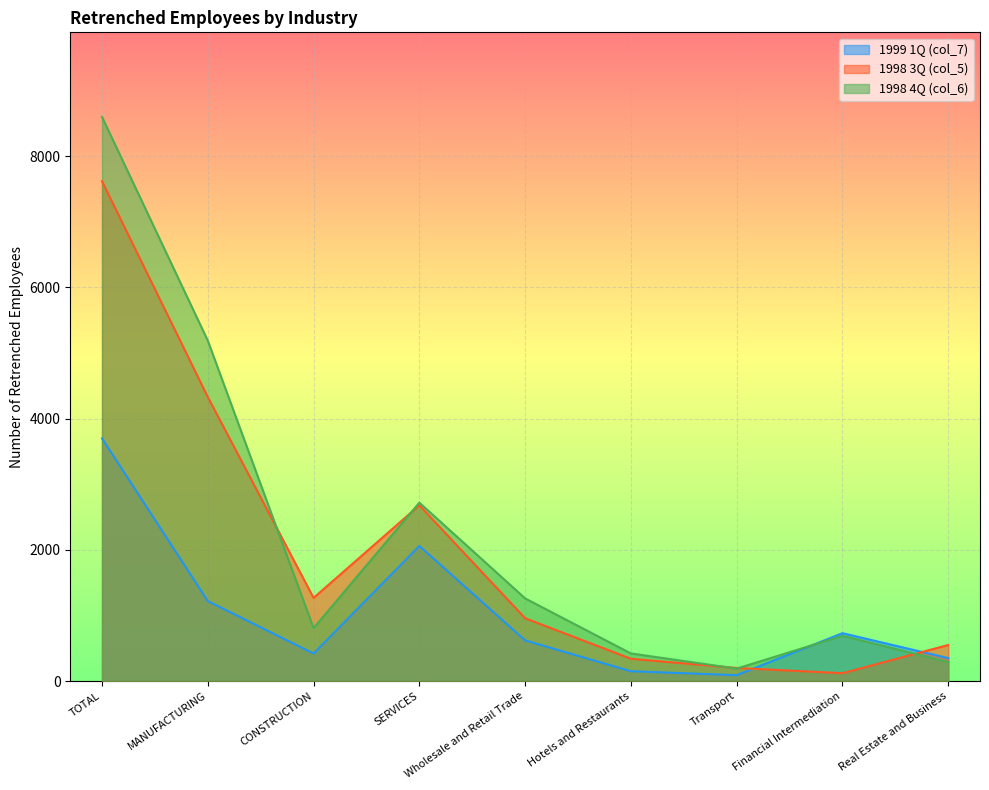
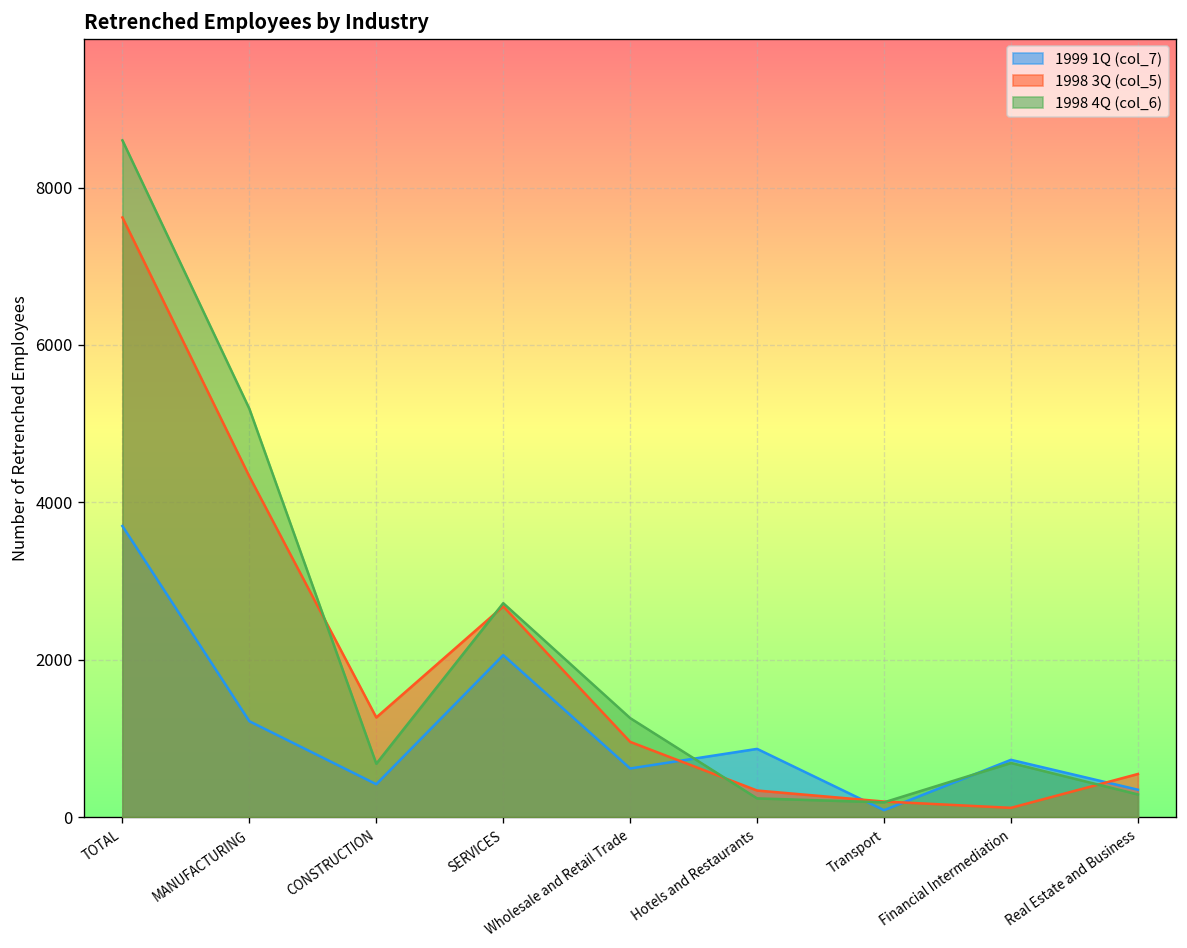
1998 4Q (col_6), CONSTRUCTION: 800 -> 700
1999 1Q (col_7), Hotels and Restaurants: 200 -> 900
1998 4Q (col_6), Hotels and Restaurants: 400 -> 200
